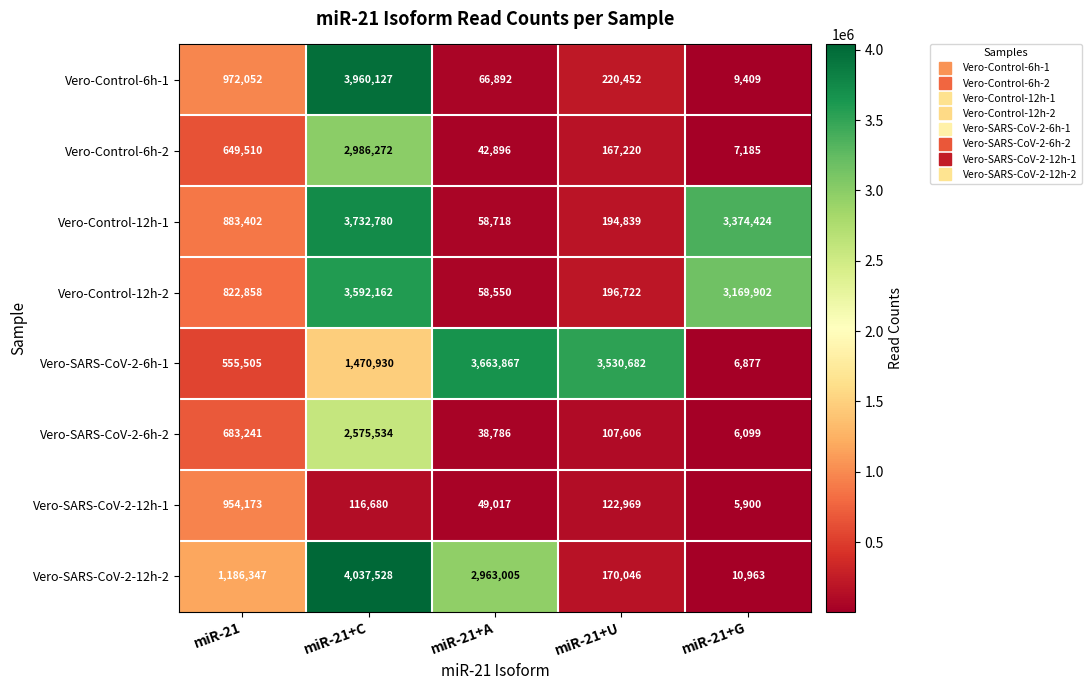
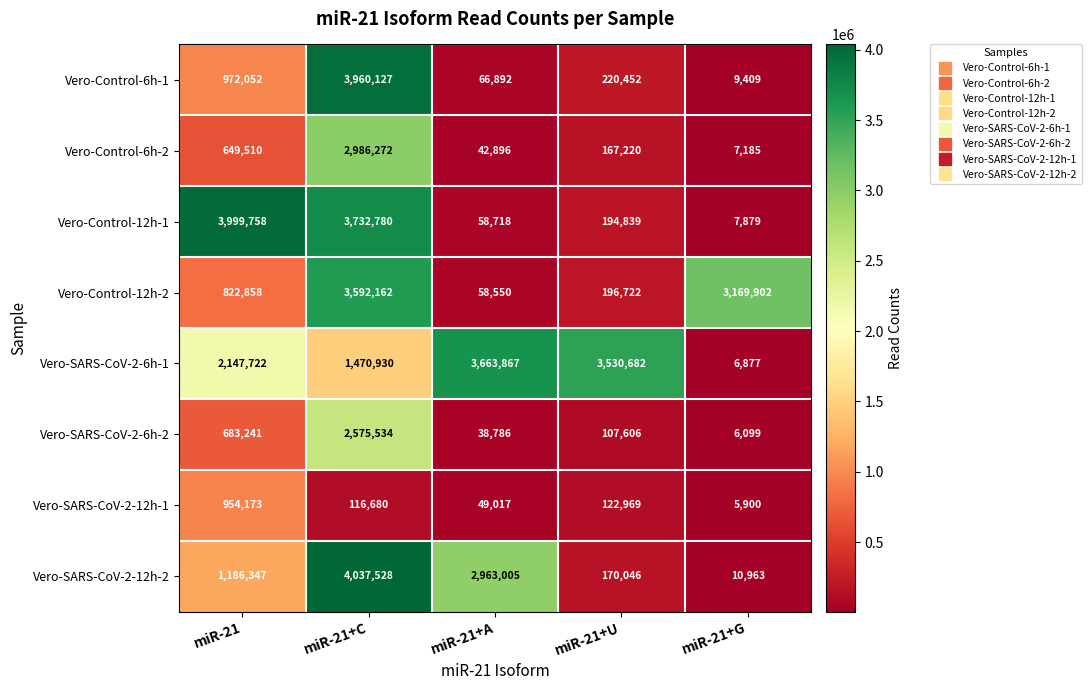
Vero-Control-12h-1, miR-21: 883,402 -> 3,999,758
Vero-Control-12h-1, miR-21+G: 3,374,424 -> 7,879
Vero-SARS-CoV-2-6h-1, miR-21: 555,505 -> 2,147,722
